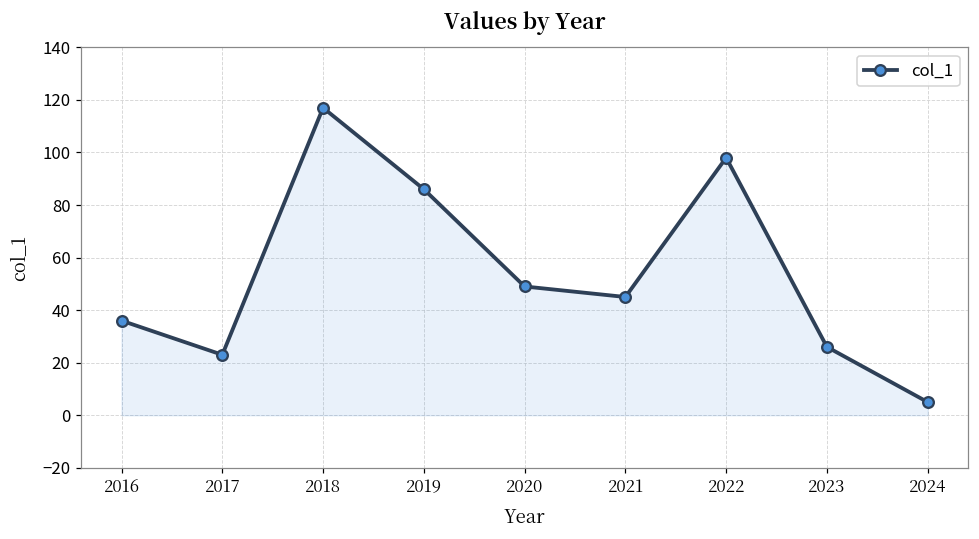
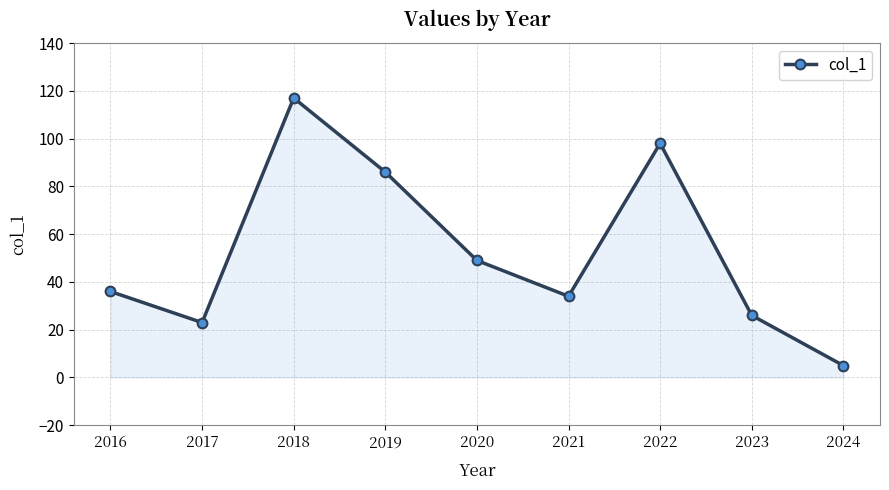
2021: 45 -> 34
